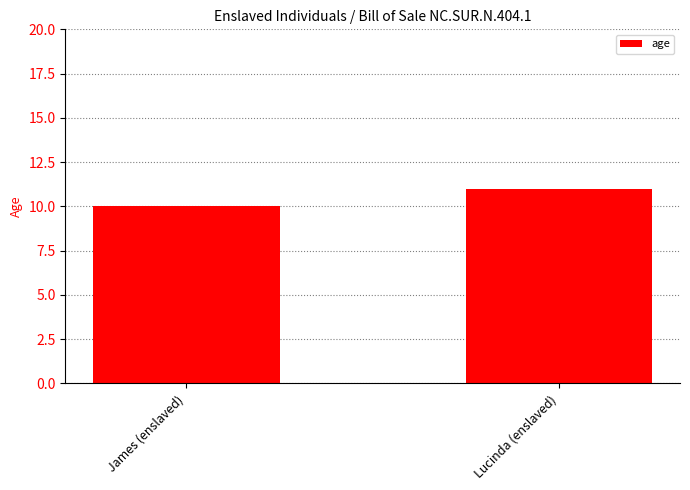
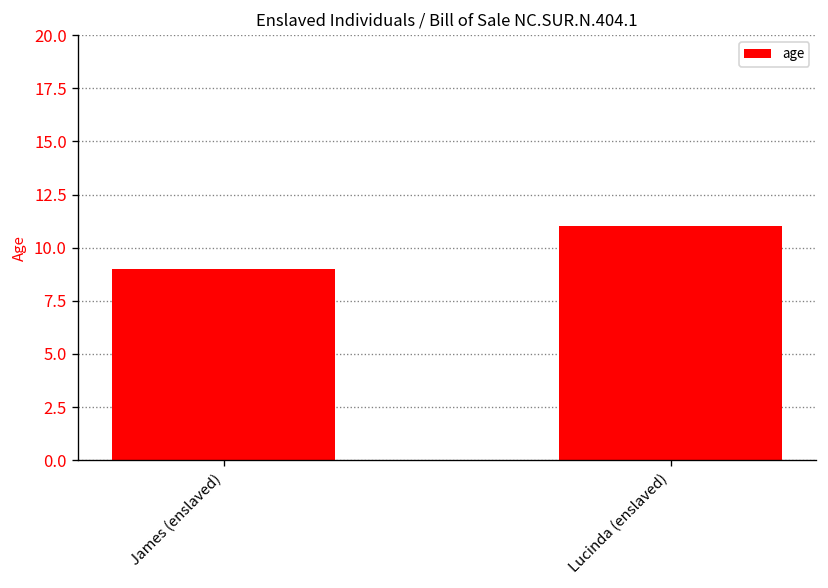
James (enslaved): 10 -> 9
